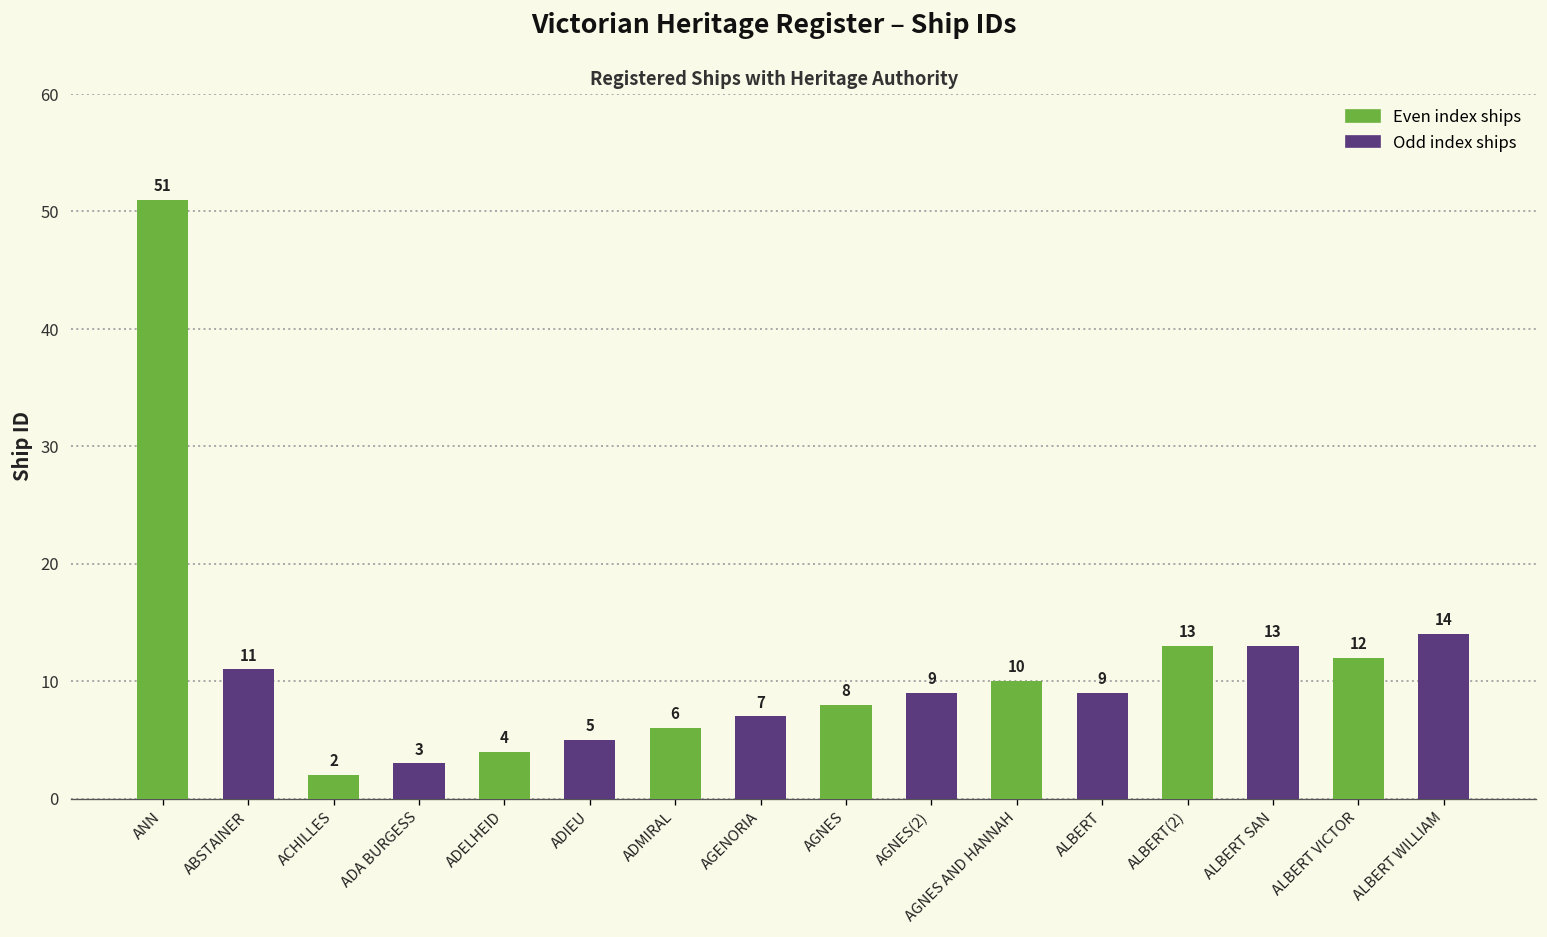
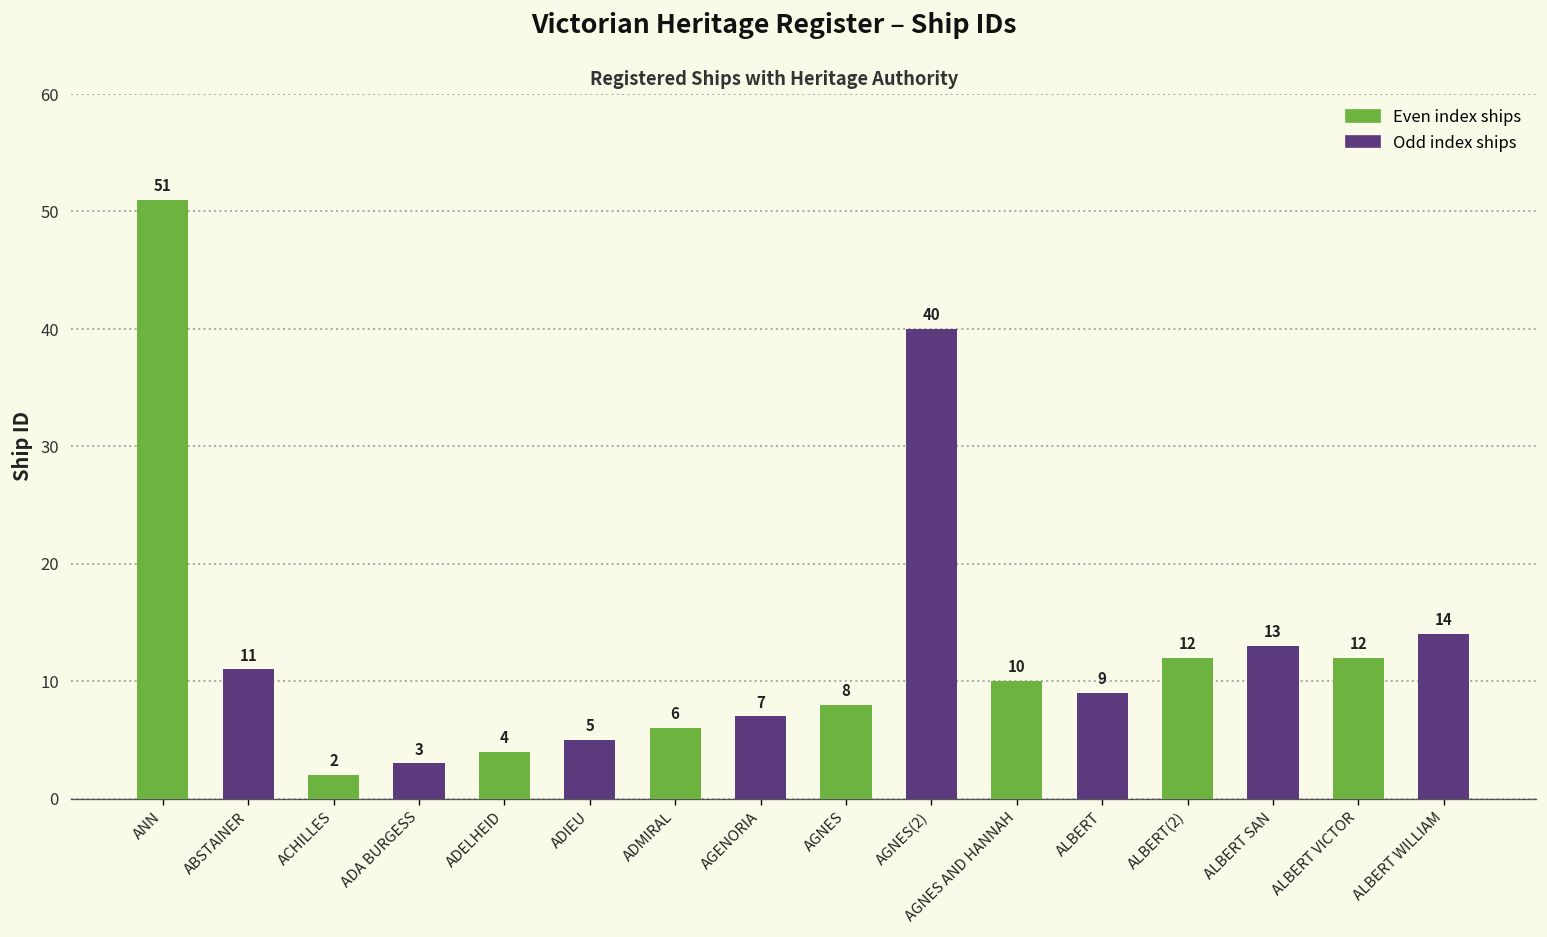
AGNES(2): 9 -> 40
ALBERT(2): 13 -> 12
